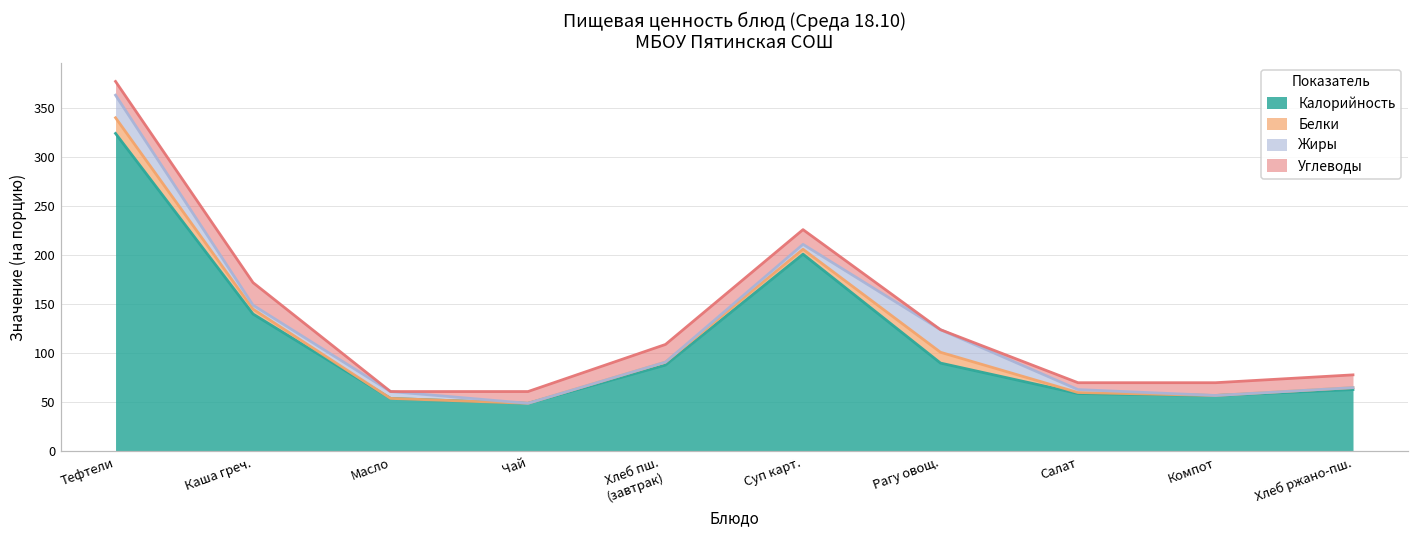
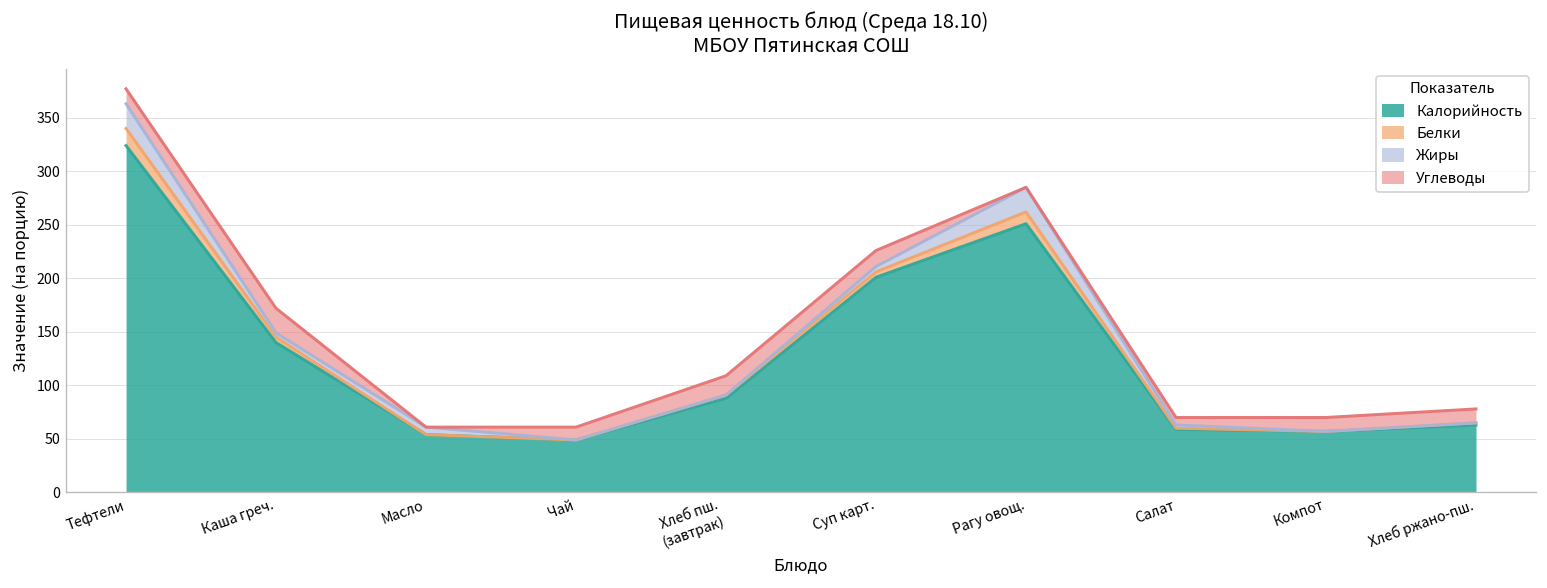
Калорийность, Рагу овощ.: 90 -> 250
